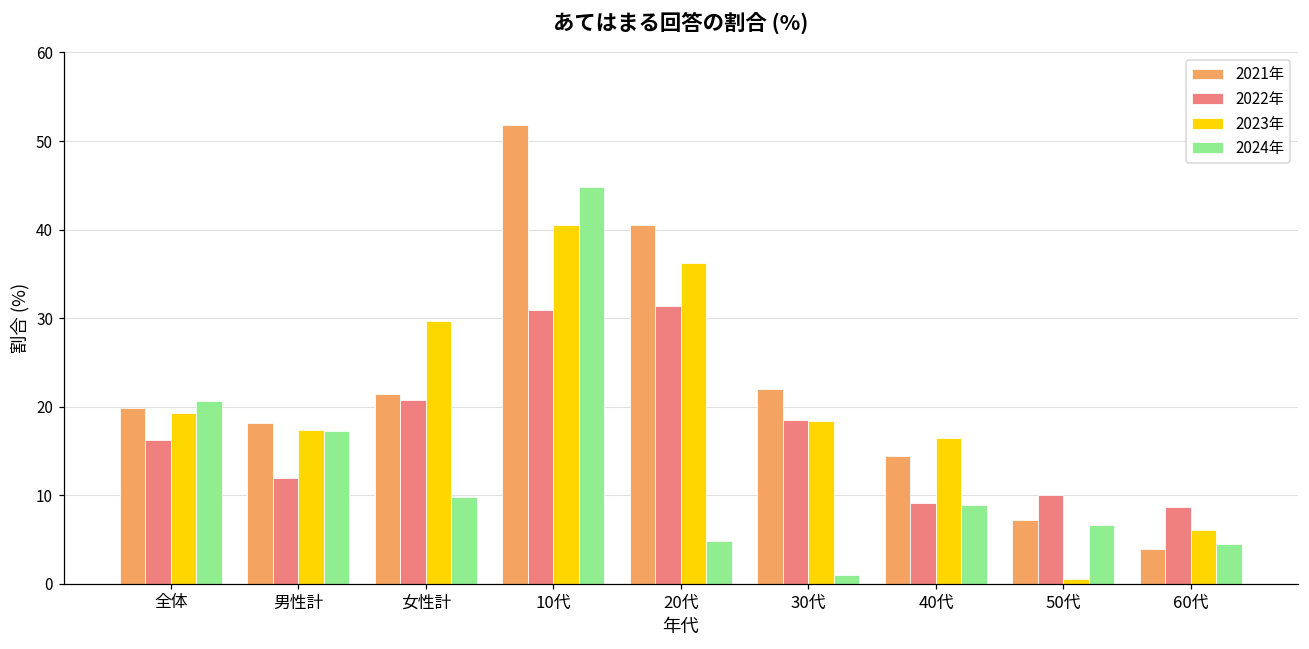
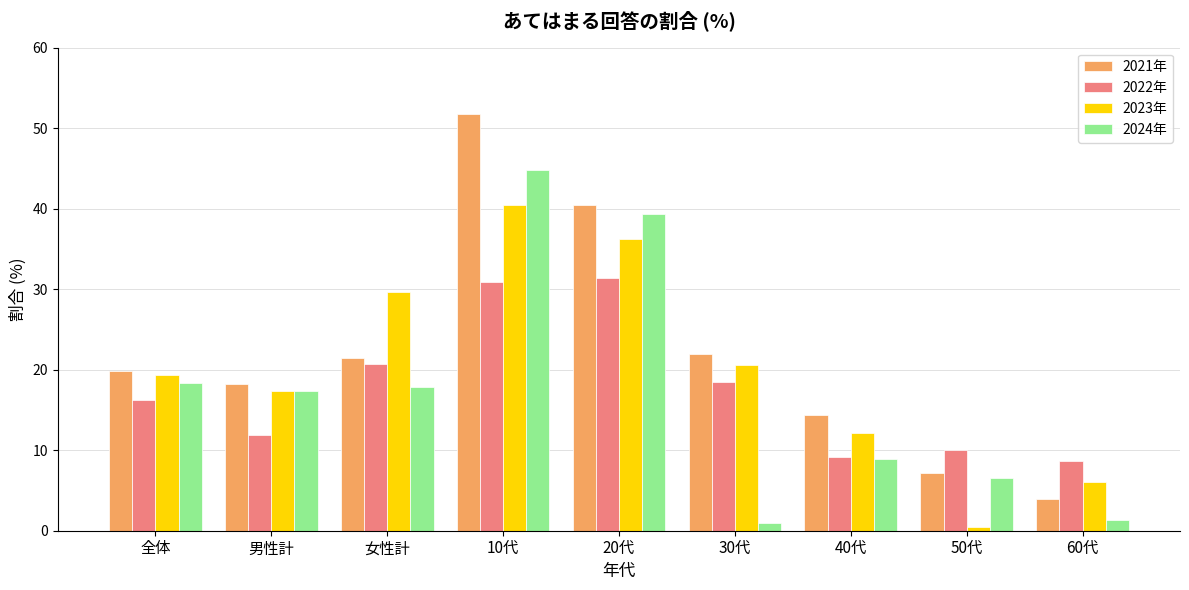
2024年, 全体: 21 -> 18
2024年, 女性計: 10 -> 18
2024年, 20代: 5 -> 39
2023年, 30代: 18 -> 21
2023年, 40代: 17 -> 12
2024年, 60代: 5 -> 1
